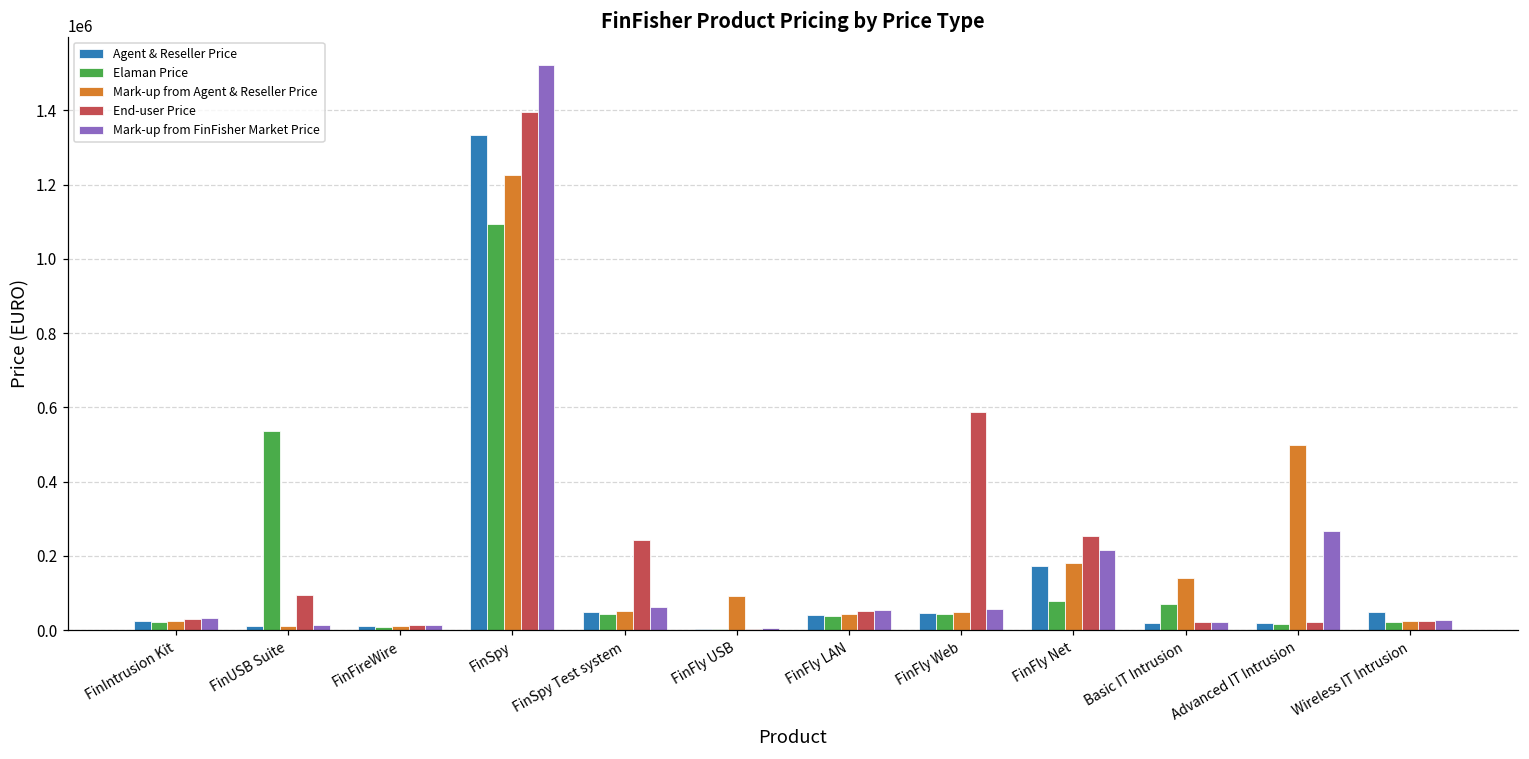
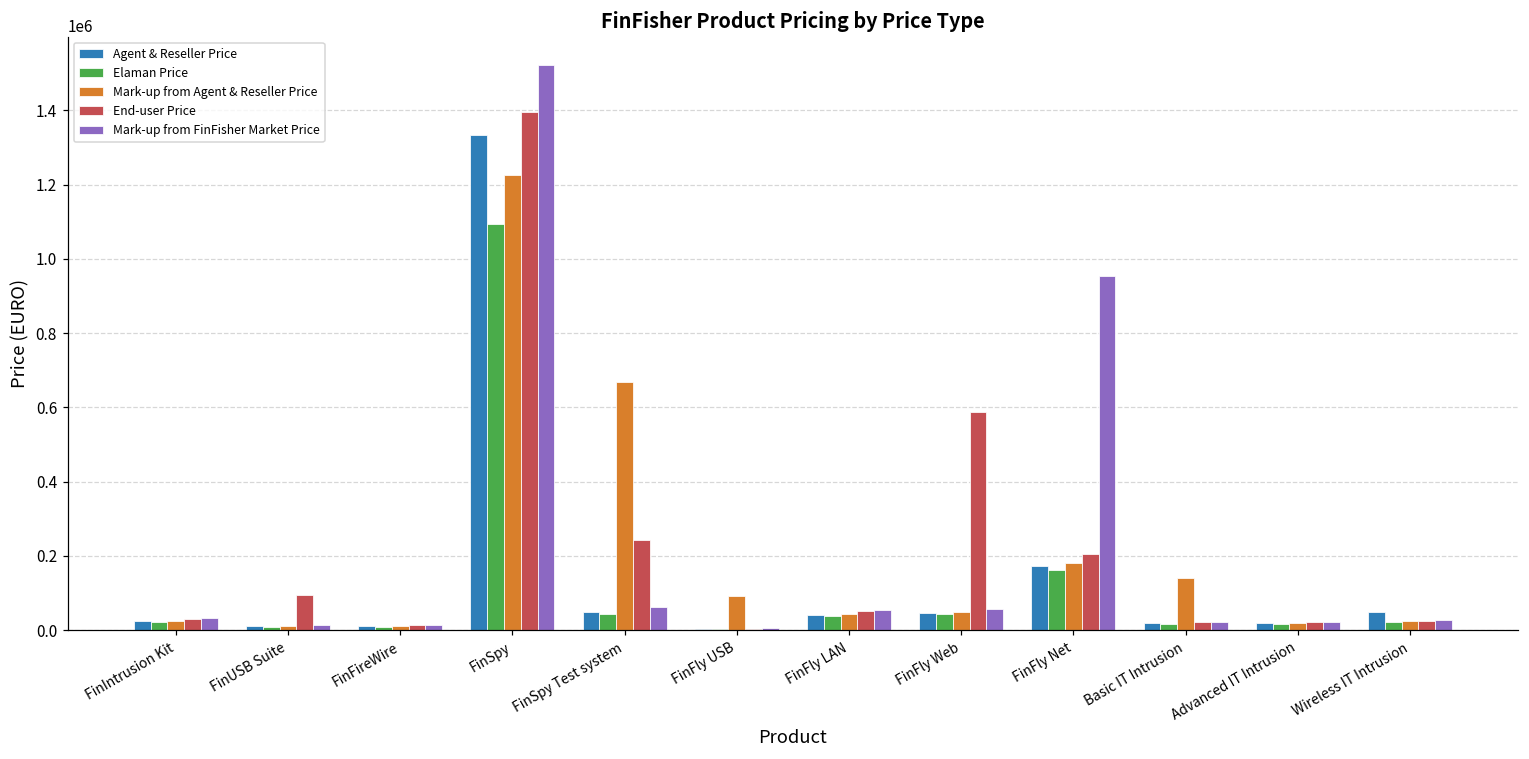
Elaman Price, FinUSB Suite: 540000 -> 10000
Mark-up from Agent & Reseller Price, FinSpy Test system: 50000 -> 670000
Elaman Price, FinFly Net: 80000 -> 160000
End-user Price, FinFly Net: 250000 -> 210000
Mark-up from FinFisher Market Price, FinFly Net: 220000 -> 950000
Elaman Price, Basic IT Intrusion: 70000 -> 20000
Mark-up from Agent & Reseller Price, Advanced IT Intrusion: 500000 -> 20000
Mark-up from FinFisher Market Price, Advanced IT Intrusion: 270000 -> 20000
